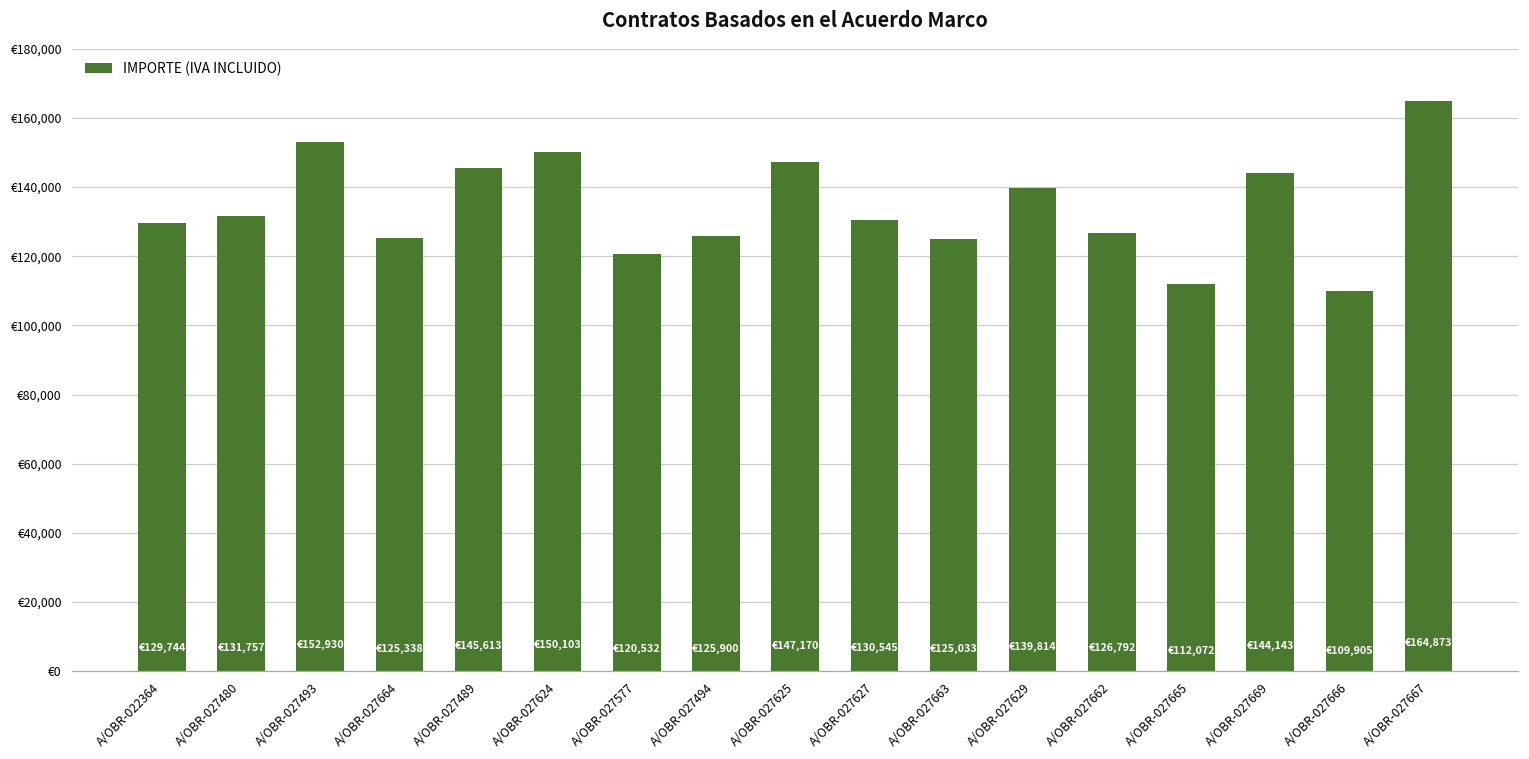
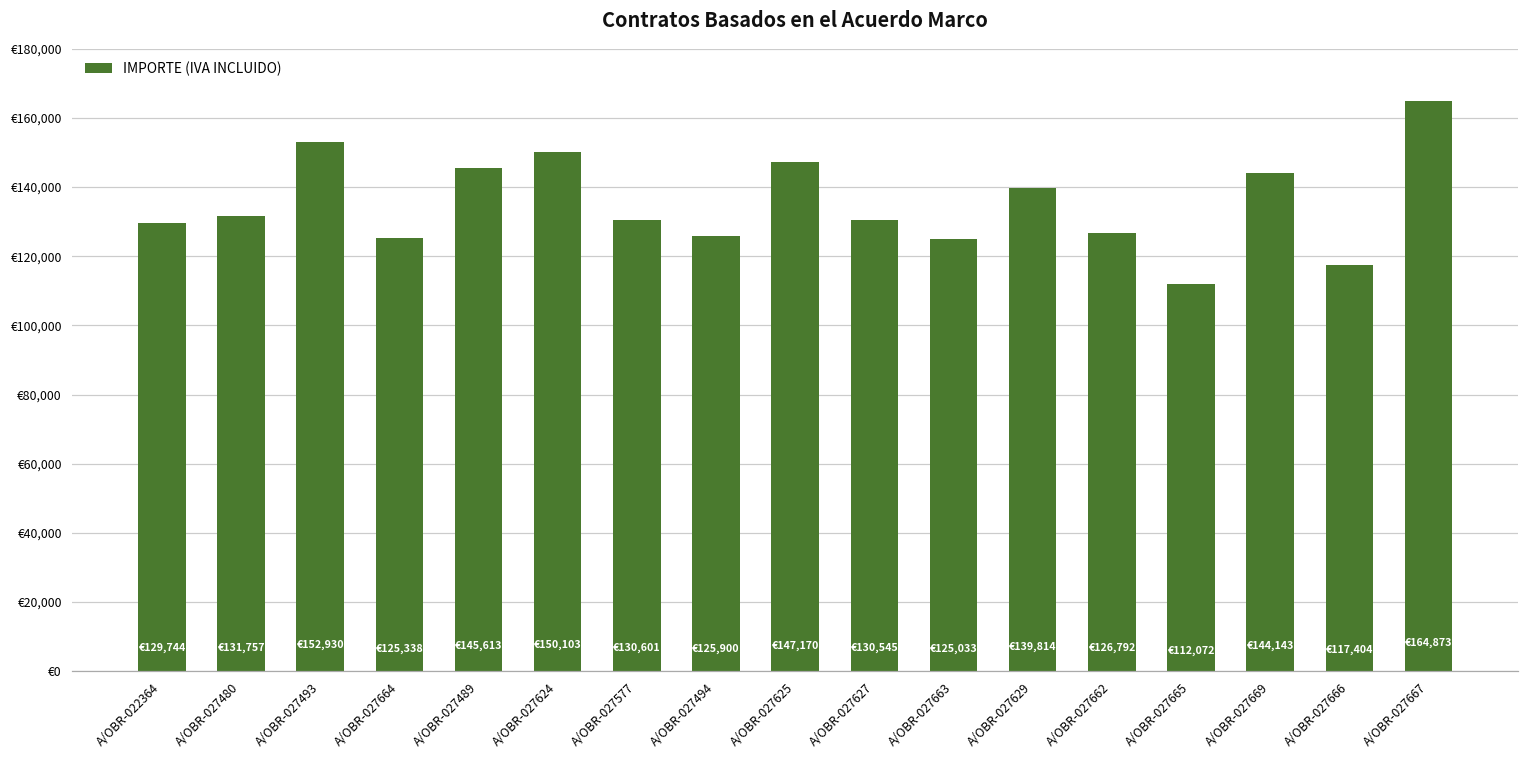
A/OBR-027577: €120,532 -> €130,601
A/OBR-027666: €109,905 -> €117,404
